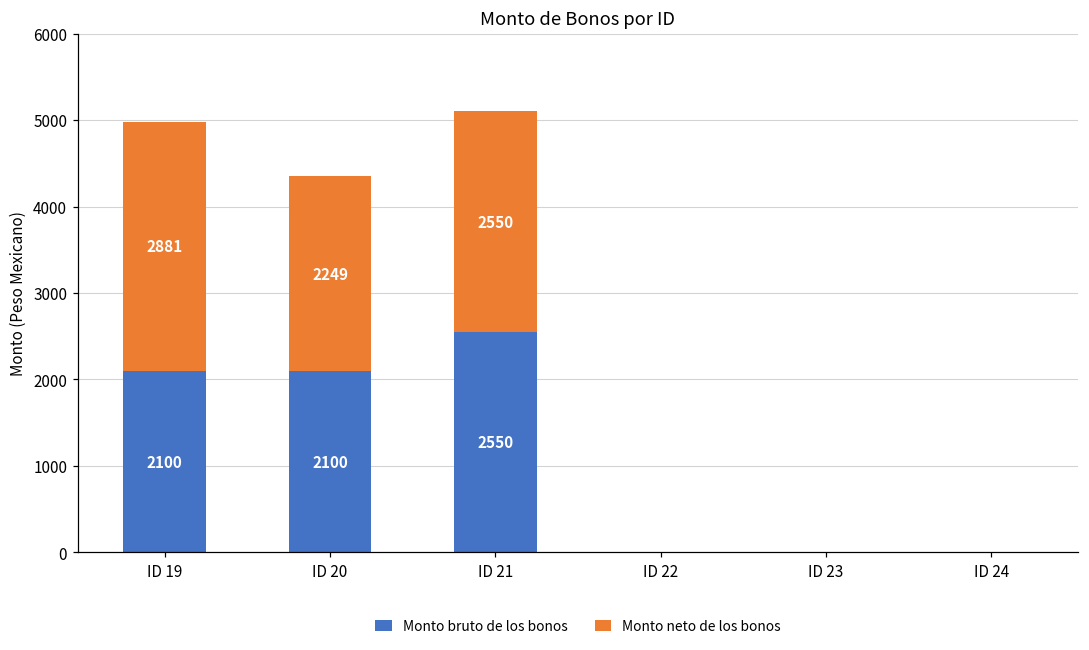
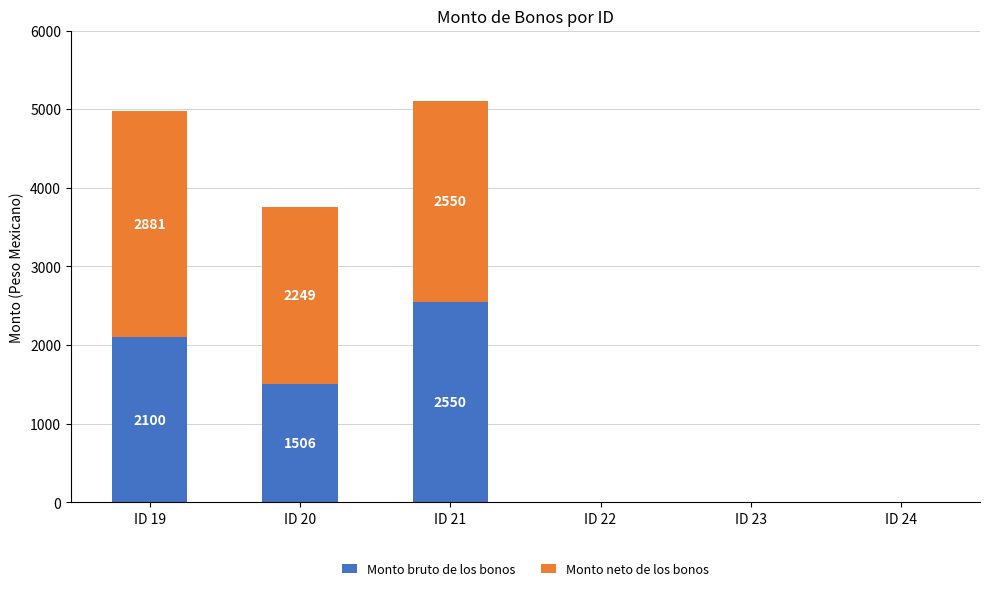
Monto bruto de los bonos, ID 20: 2100 -> 1506
